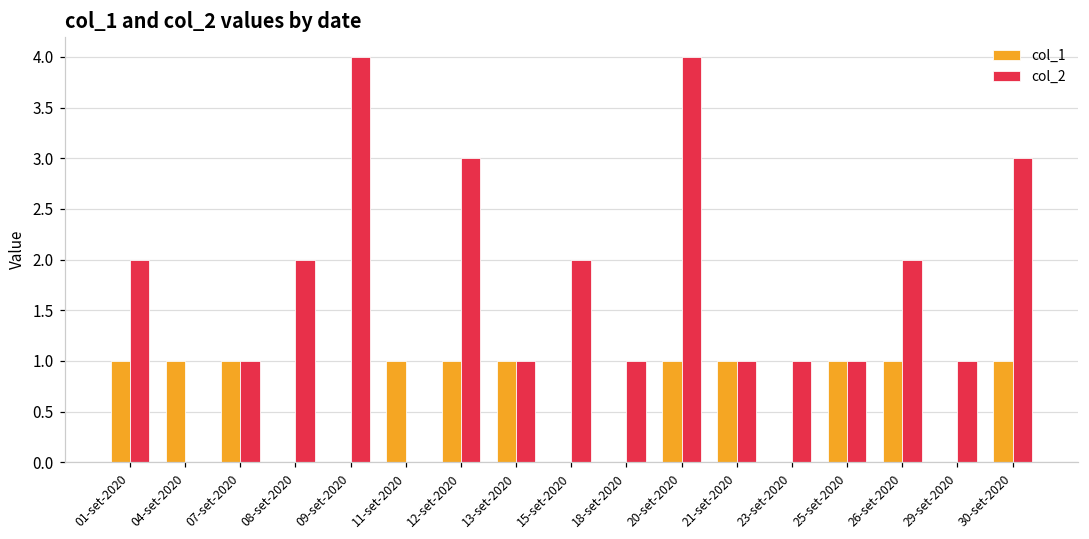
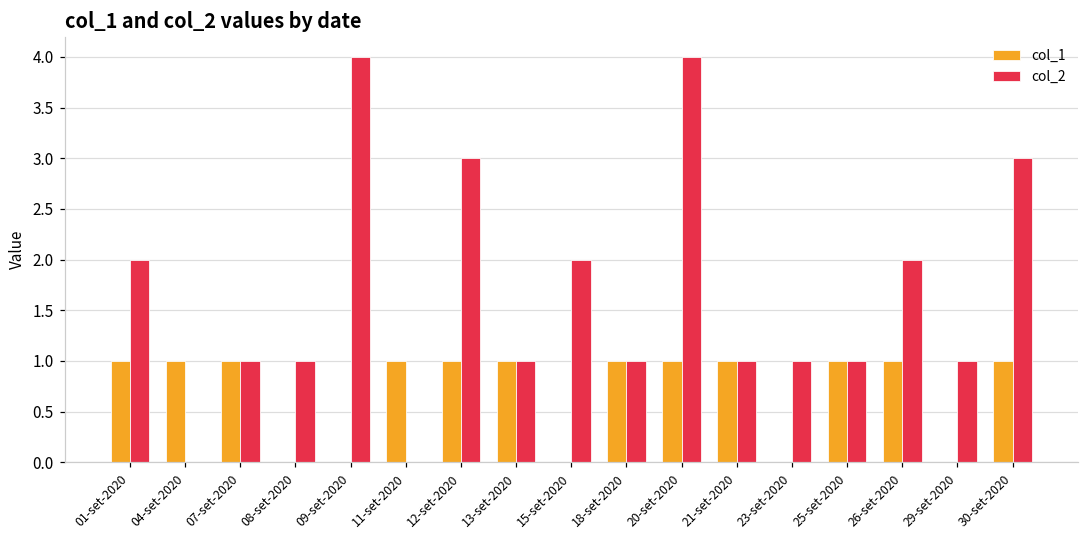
col_2, 08-set-2020: 2 -> 1
col_1, 18-set-2020: 0 -> 1
